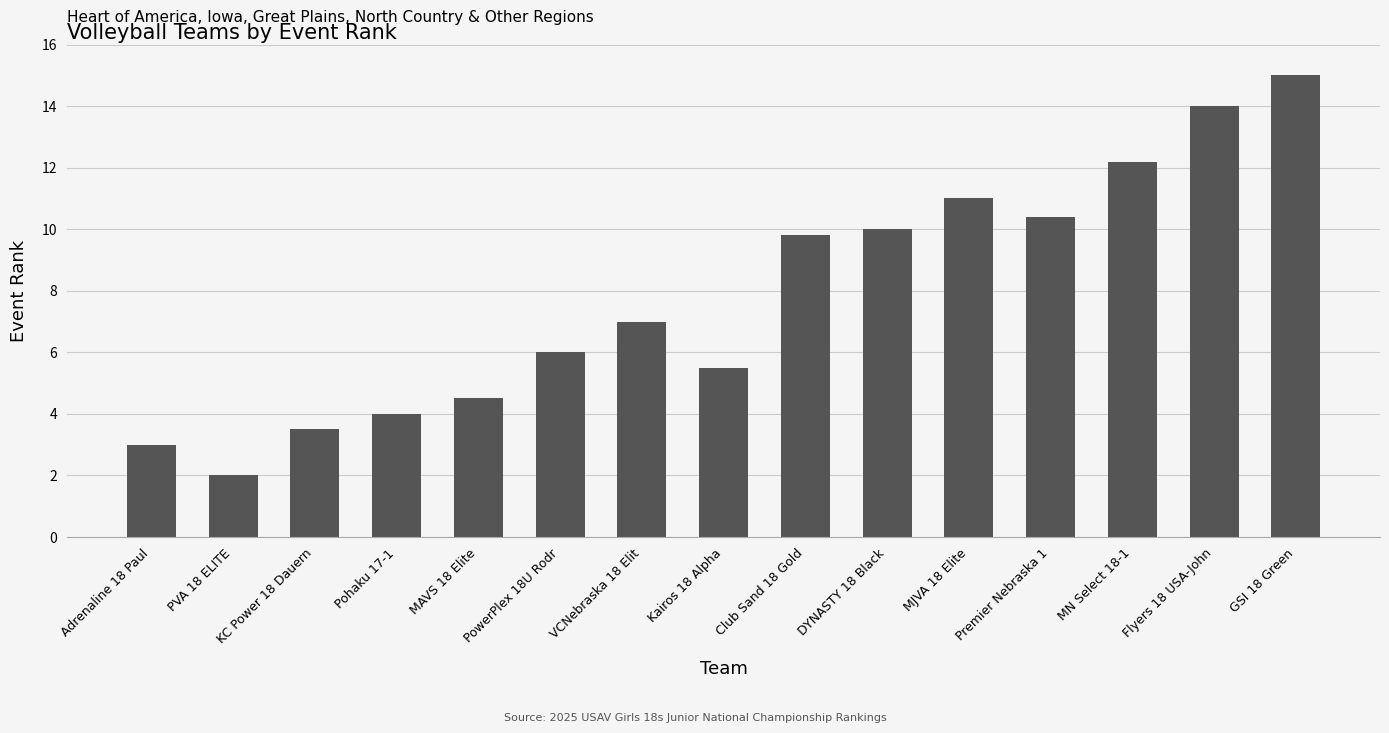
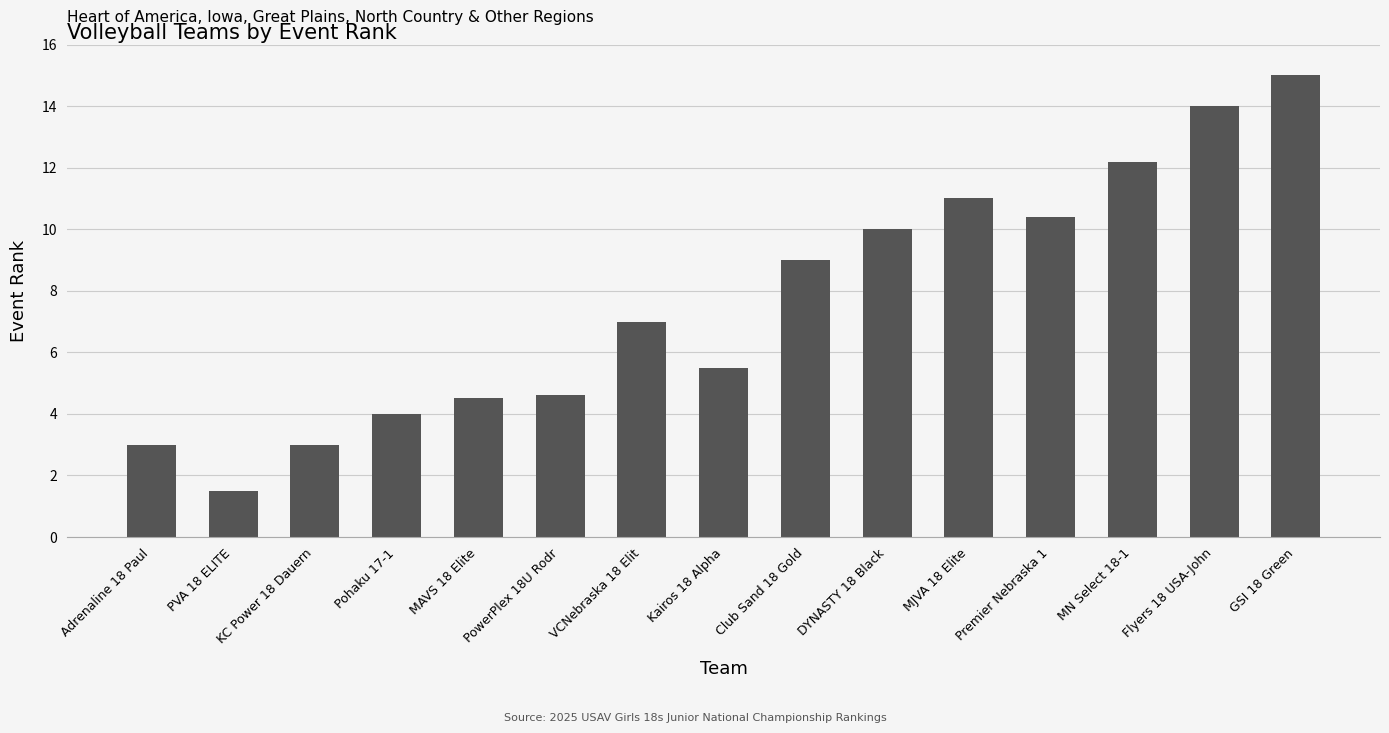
PVA 18 ELITE: 2.0 -> 1.5
KC Power 18 Dauern: 3.5 -> 3.0
PowerPlex 18U Rodr: 6.0 -> 4.6
Club Sand 18 Gold: 9.8 -> 9.0
